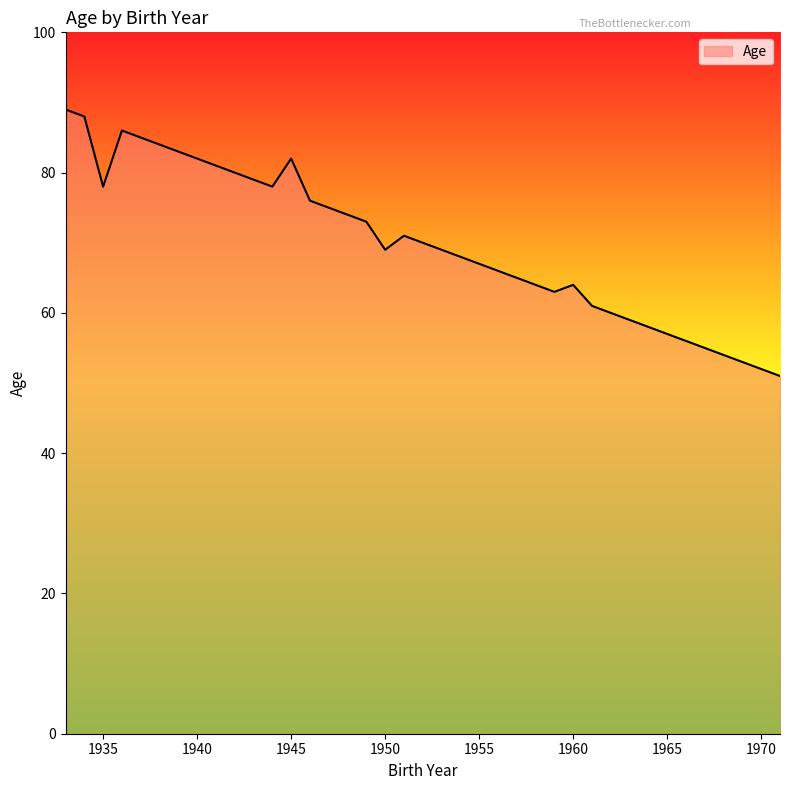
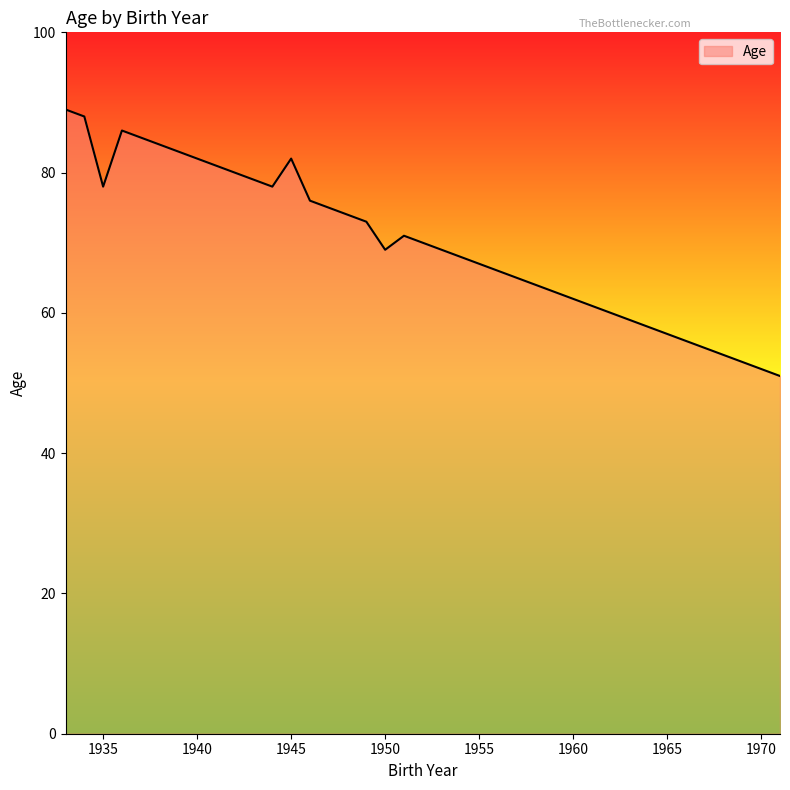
1960: 64 -> 62
